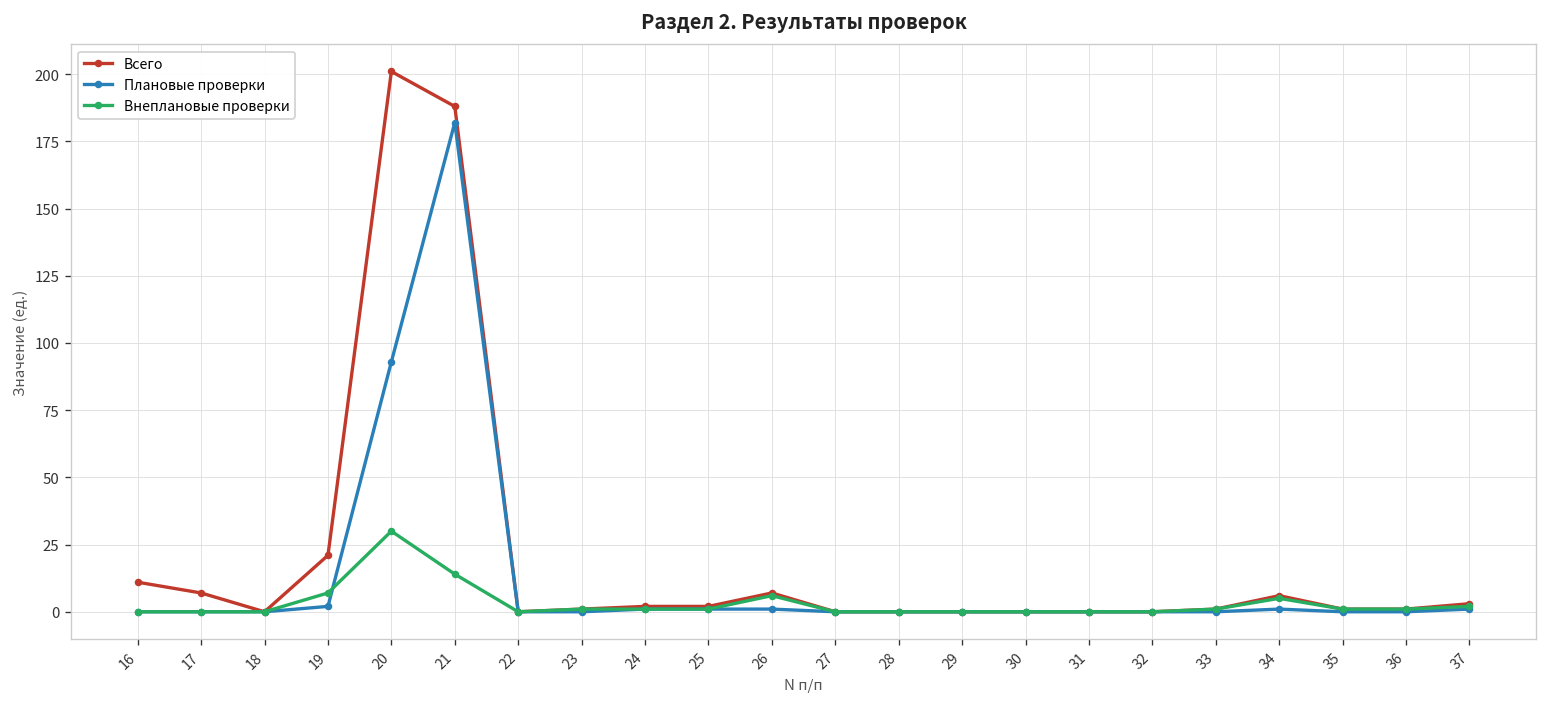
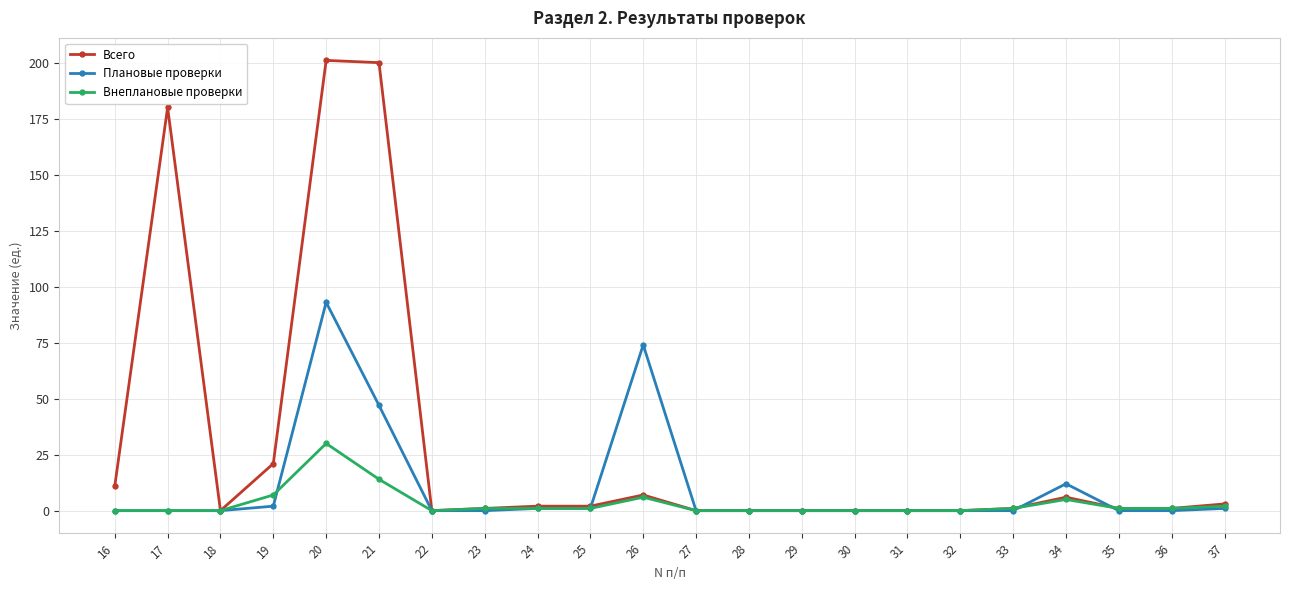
Всего, 17: 7 -> 180
Всего, 21: 188 -> 200
Плановые проверки, 21: 182 -> 47
Плановые проверки, 26: 1 -> 74
Плановые проверки, 34: 1 -> 12
